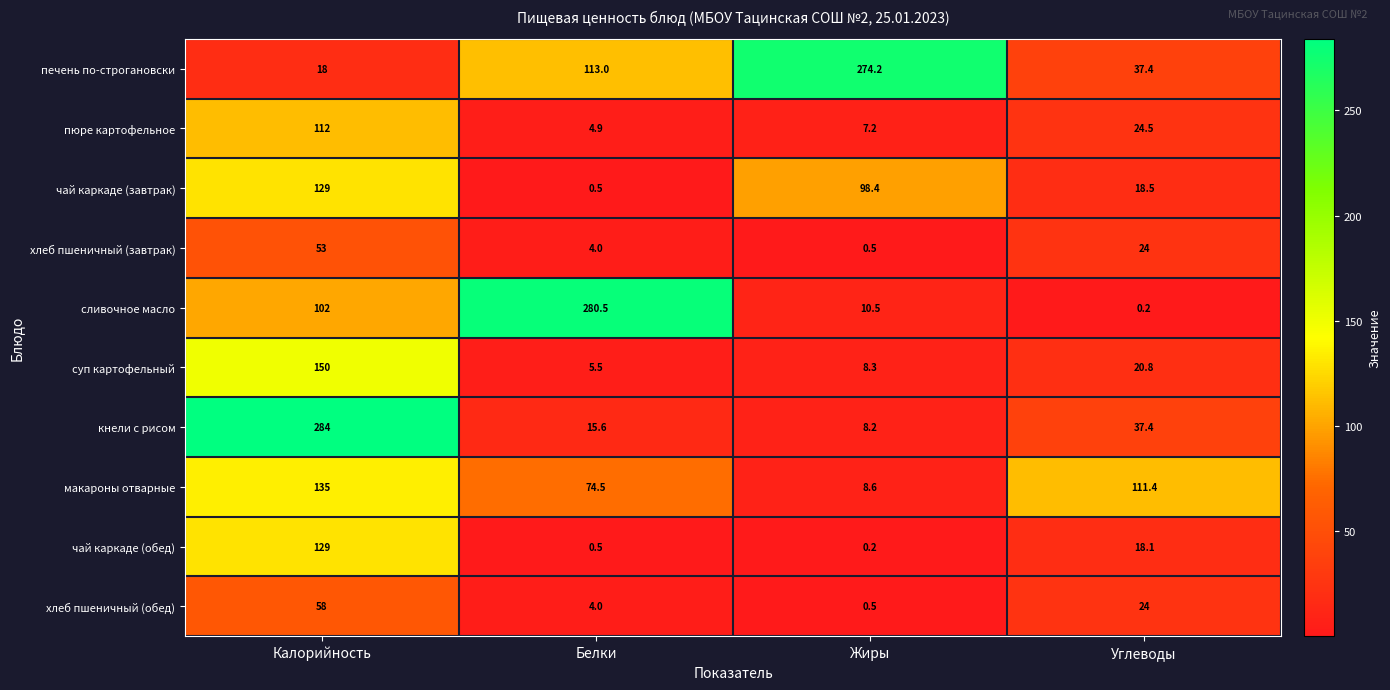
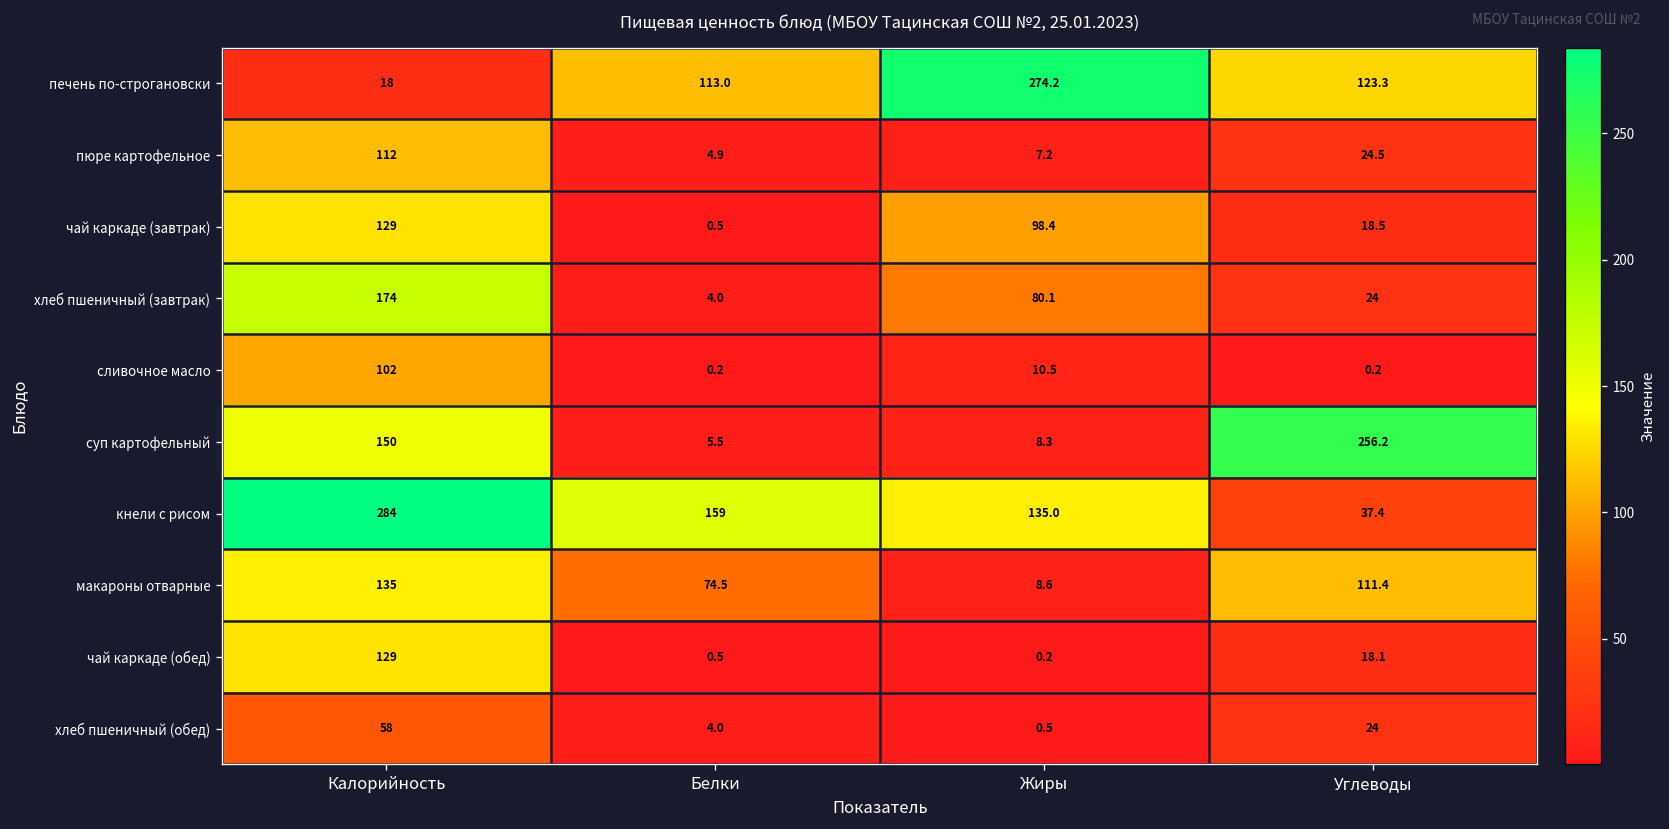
печень по-строгановски, Углеводы: 37.4 -> 123.3
хлеб пшеничный (завтрак), Калорийность: 53 -> 174
хлеб пшеничный (завтрак), Жиры: 0.5 -> 80.1
сливочное масло, Белки: 280.5 -> 0.2
суп картофельный, Углеводы: 20.8 -> 256.2
кнели с рисом, Белки: 15.6 -> 159
кнели с рисом, Жиры: 8.2 -> 135.0
